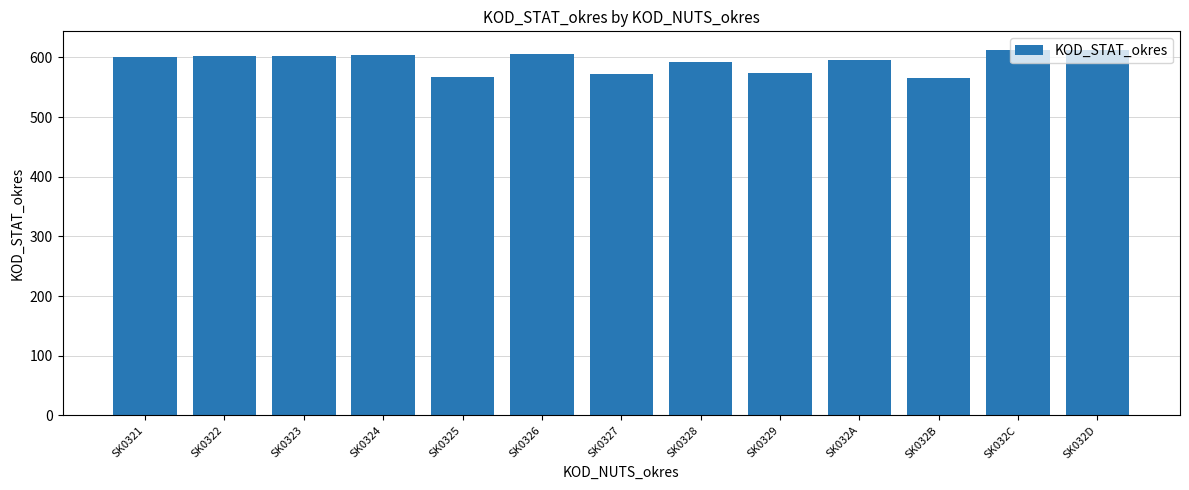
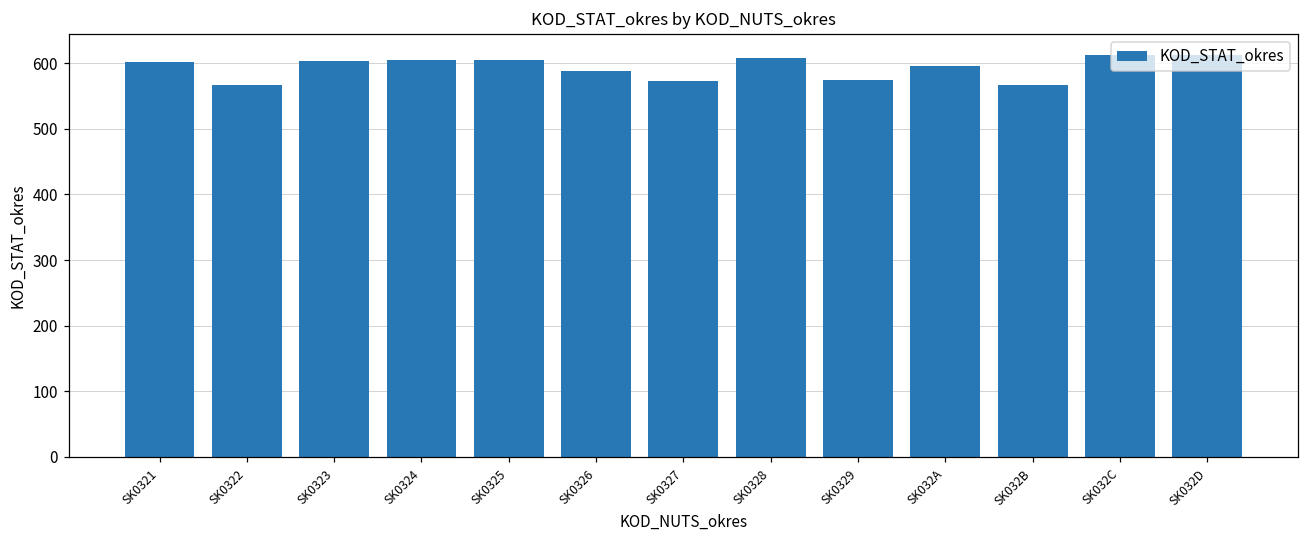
SK0322: 600 -> 570
SK0325: 570 -> 610
SK0326: 610 -> 590
SK0328: 590 -> 610
